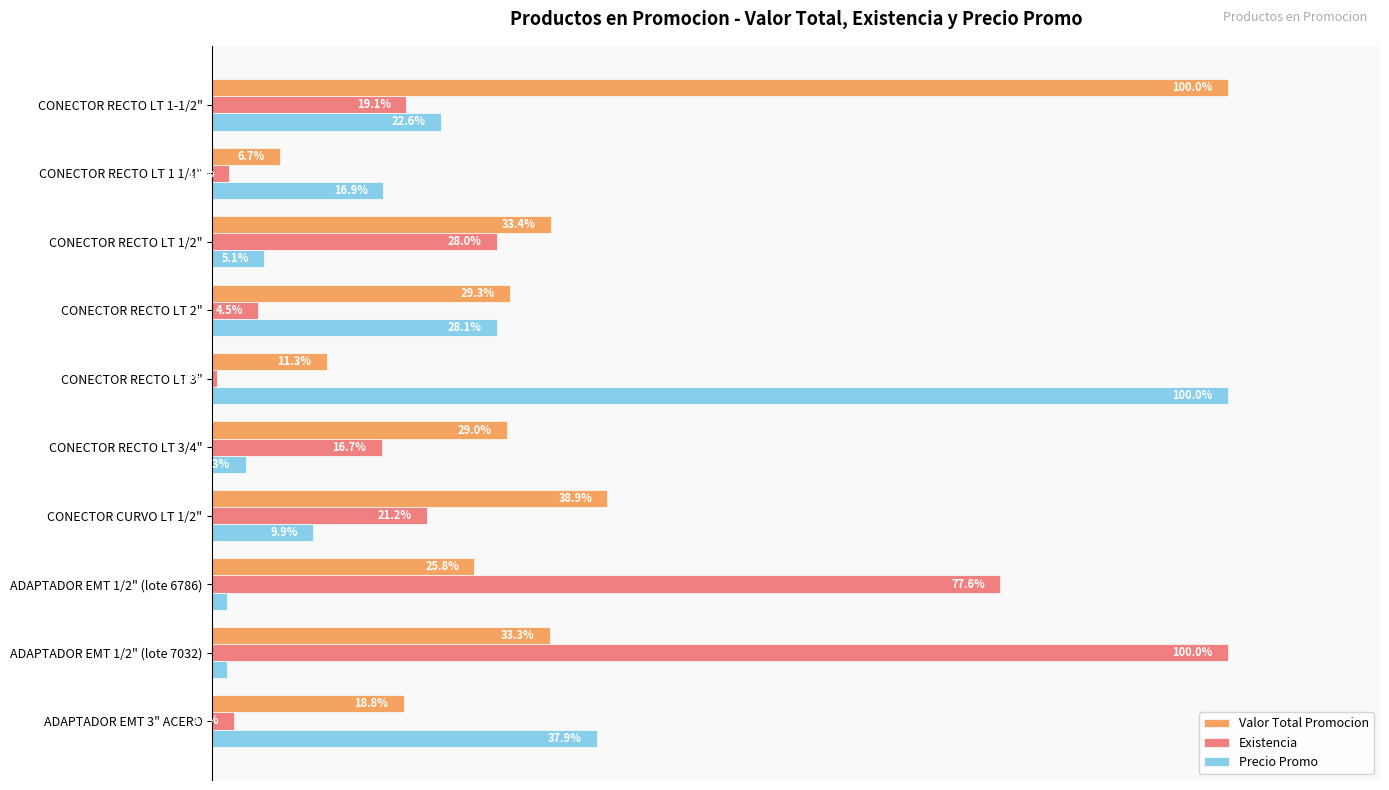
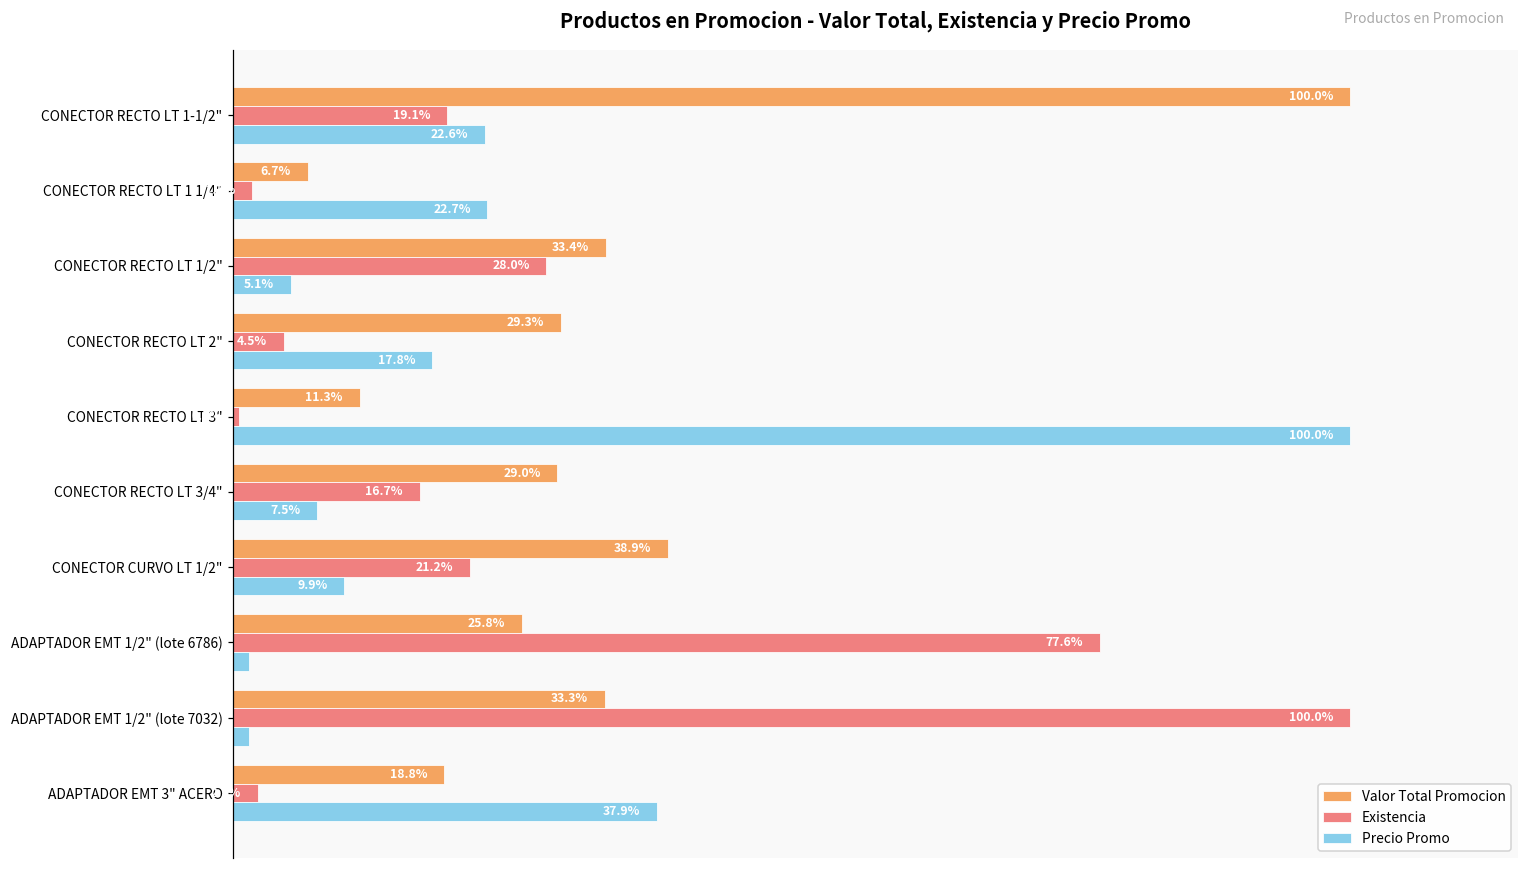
Precio Promo, CONECTOR RECTO LT 1 1/4": 16.9% -> 22.7%
Precio Promo, CONECTOR RECTO LT 2": 28.1% -> 17.8%
Precio Promo, CONECTOR RECTO LT 3/4": 3.3% -> 7.5%
